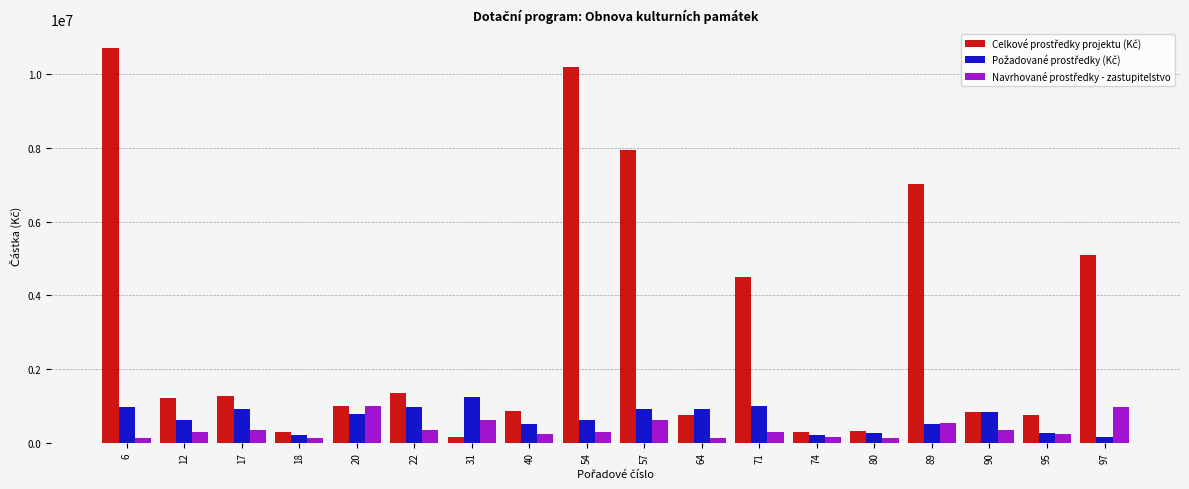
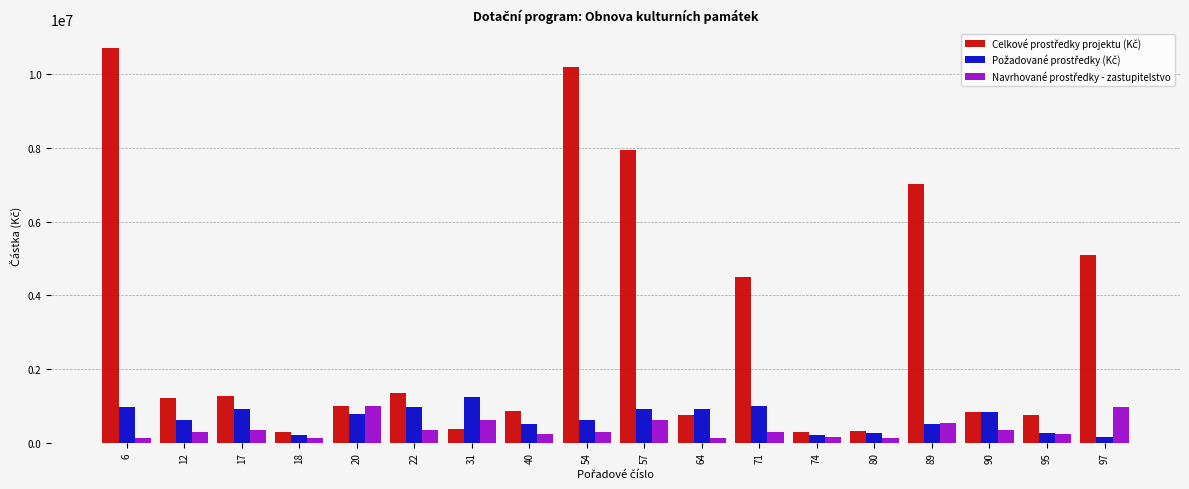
Celkové prostředky projektu (Kč), 31: 200000 -> 400000
